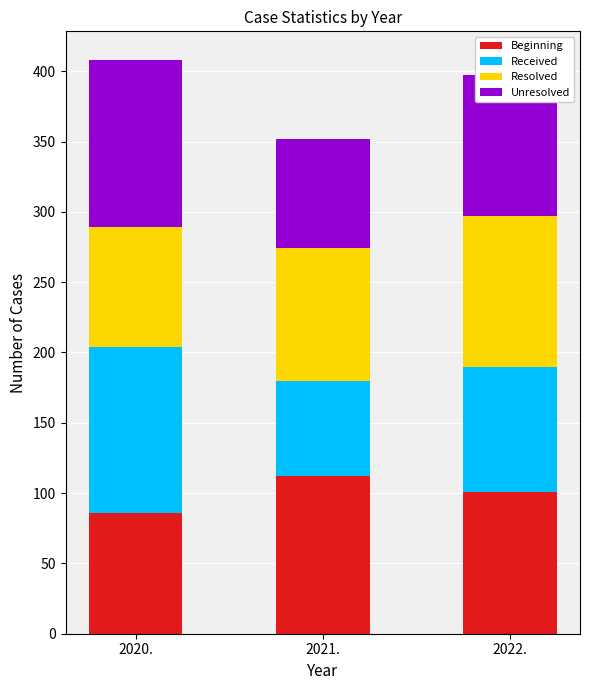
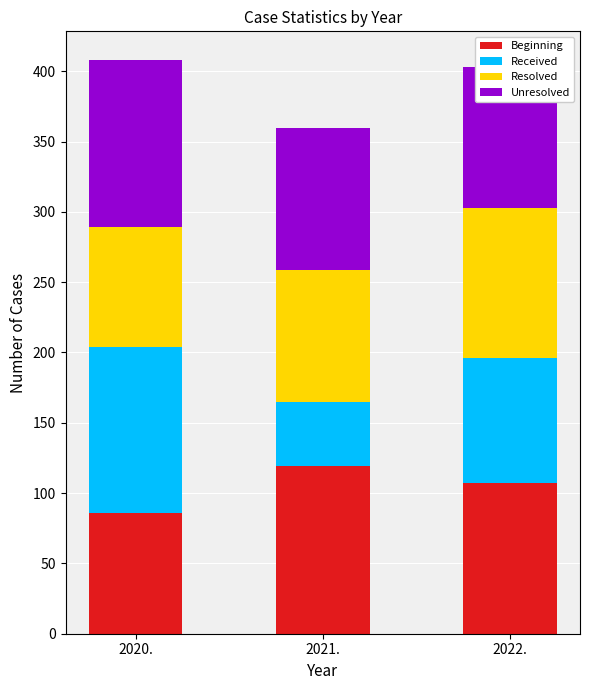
Beginning, 2021.: 112 -> 119
Received, 2021.: 68 -> 46
Unresolved, 2021.: 78 -> 101
Beginning, 2022.: 101 -> 107
